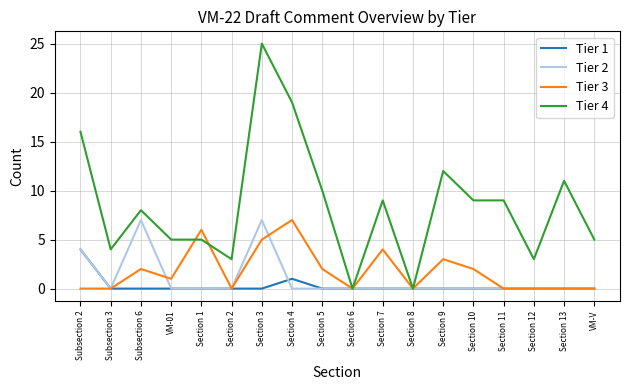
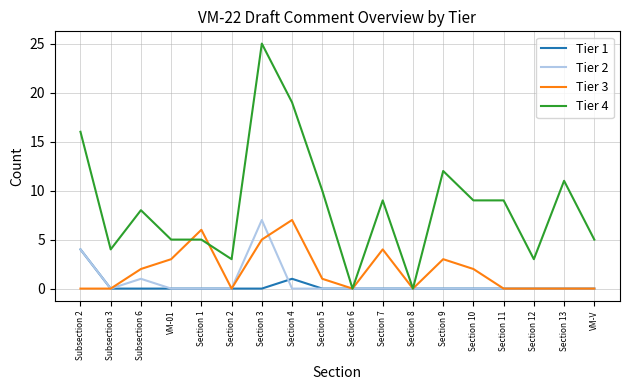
Tier 2, Subsection 6: 7 -> 1
Tier 3, VM-01: 1 -> 3
Tier 3, Section 5: 2 -> 1
